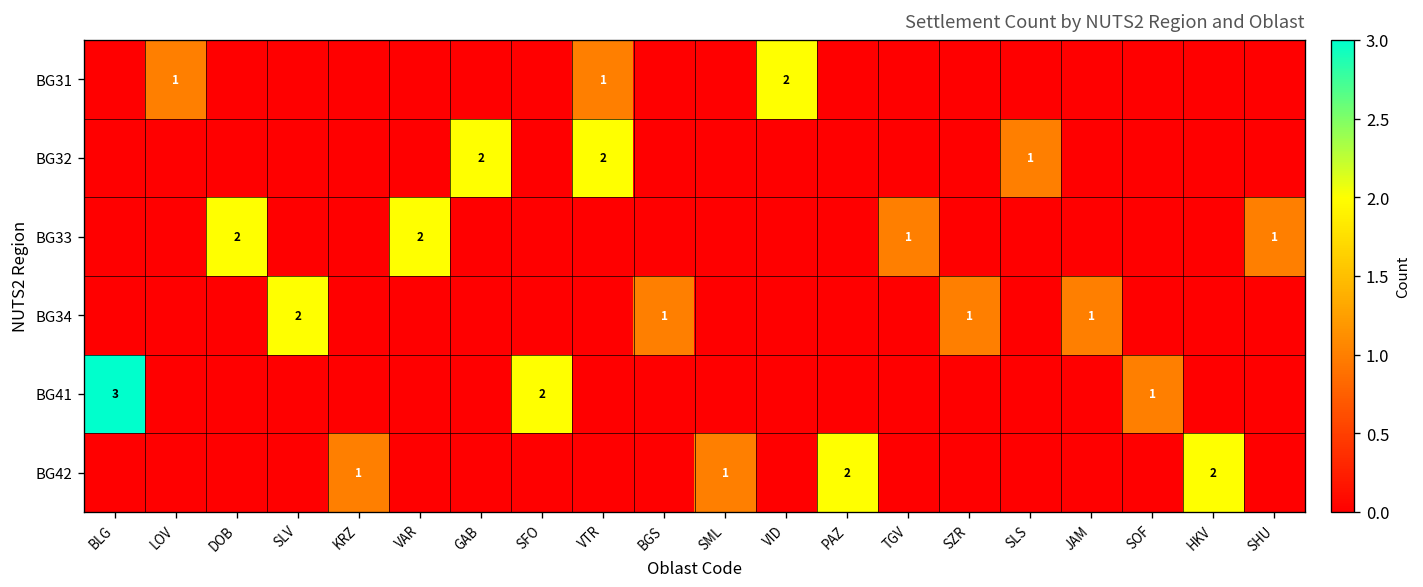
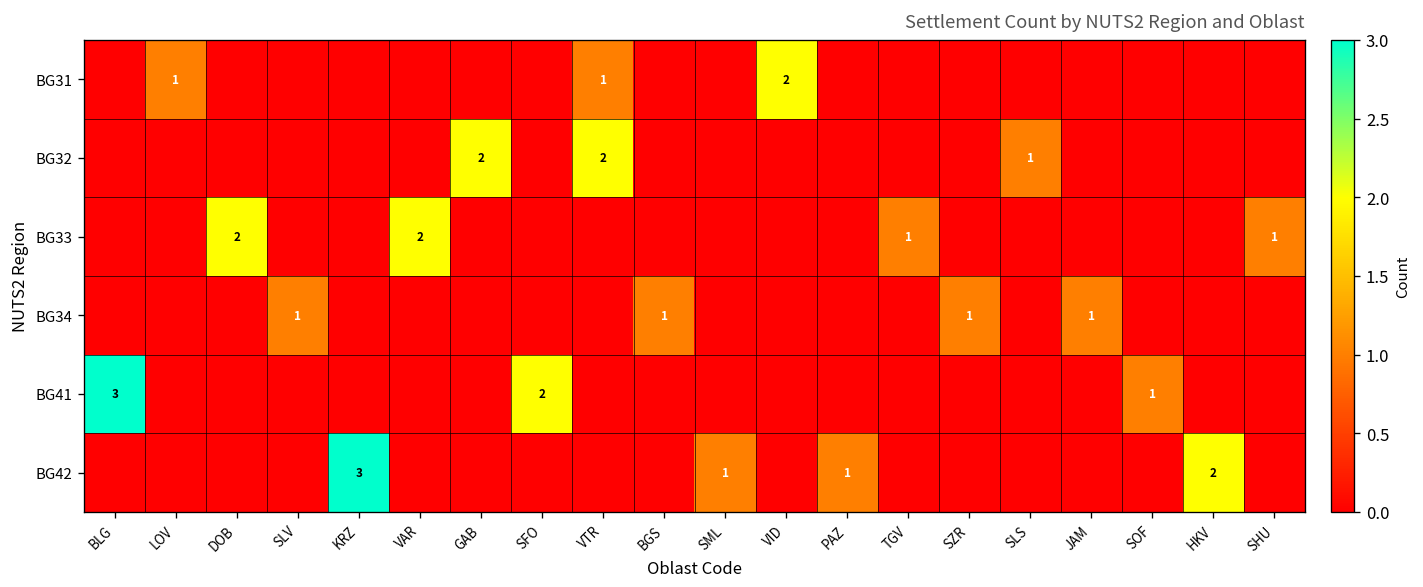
BG34, SLV: 2 -> 1
BG42, KRZ: 1 -> 3
BG42, PAZ: 2 -> 1
